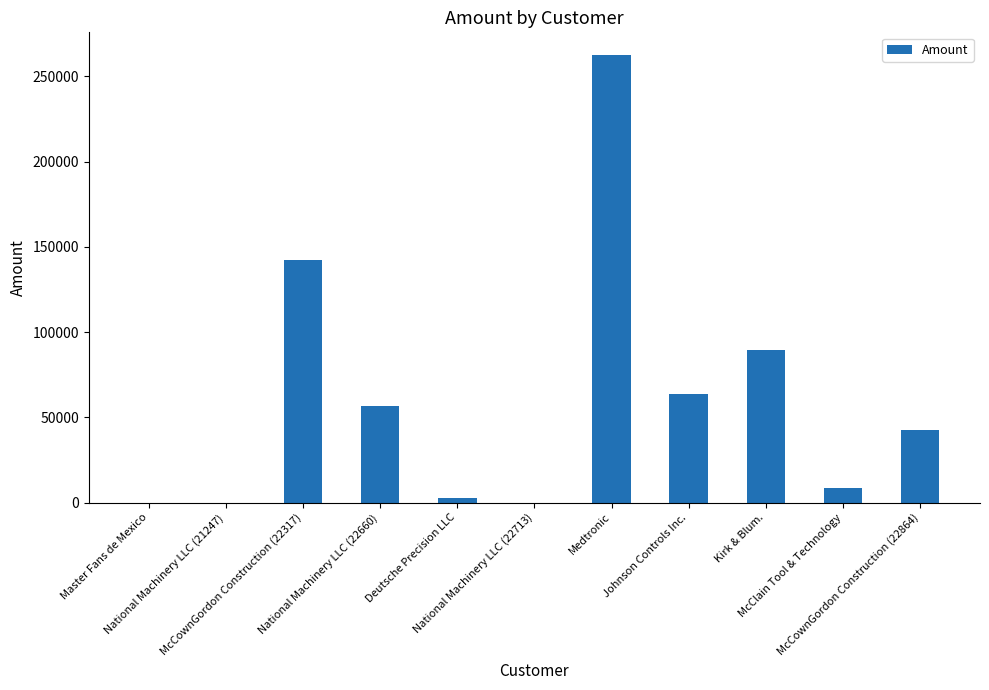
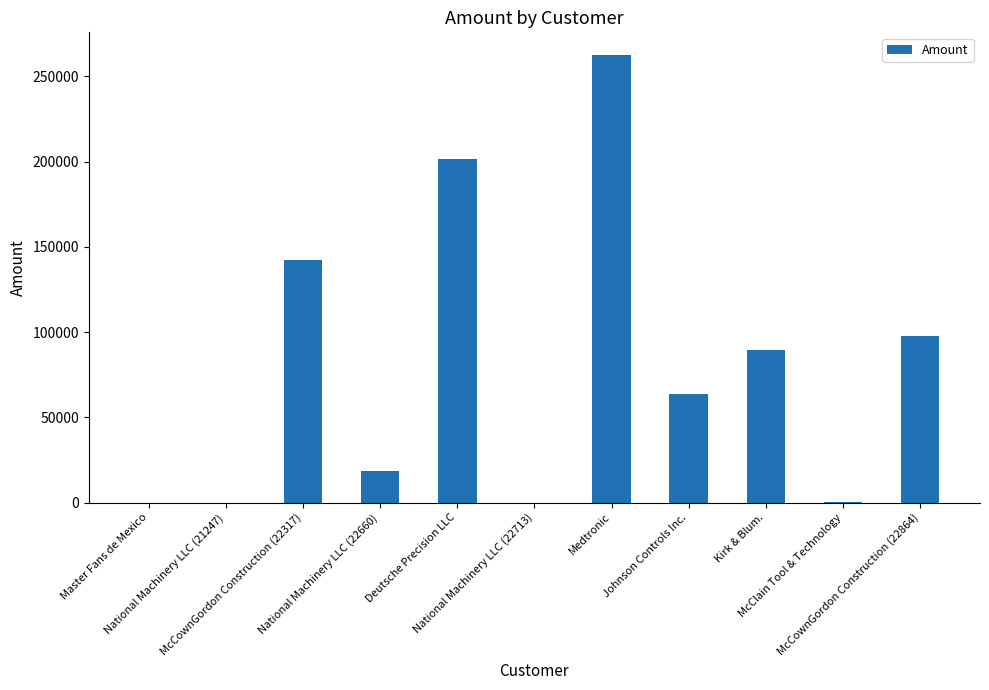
National Machinery LLC (22660): 57000 -> 18000
Deutsche Precision LLC: 3000 -> 201000
McClain Tool & Technology: 8000 -> 0
McCownGordon Construction (22864): 42000 -> 98000
